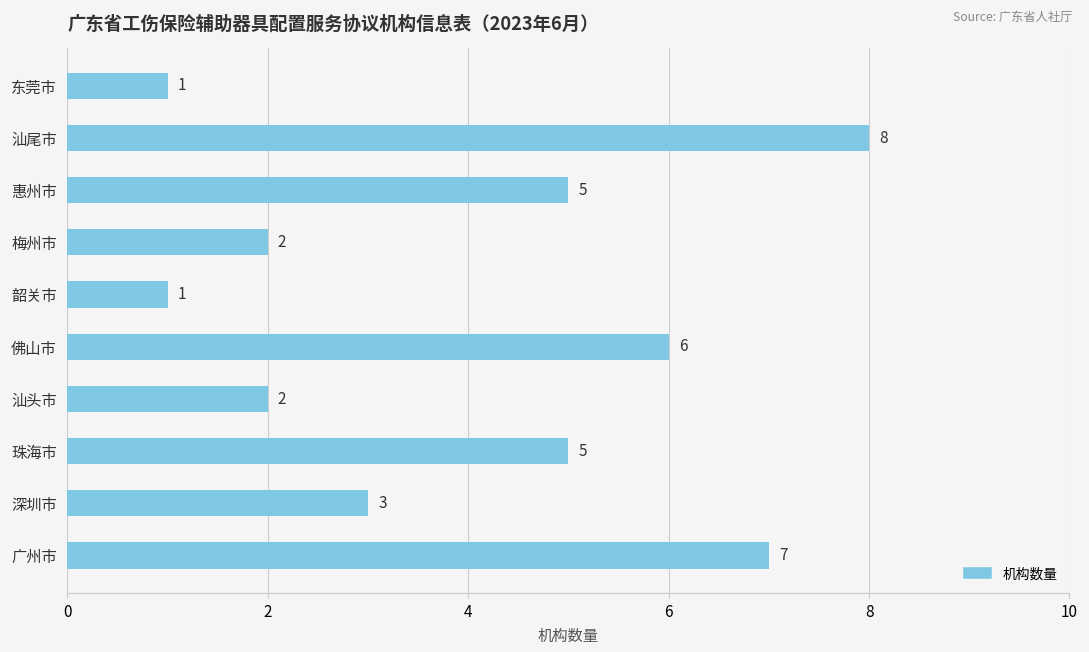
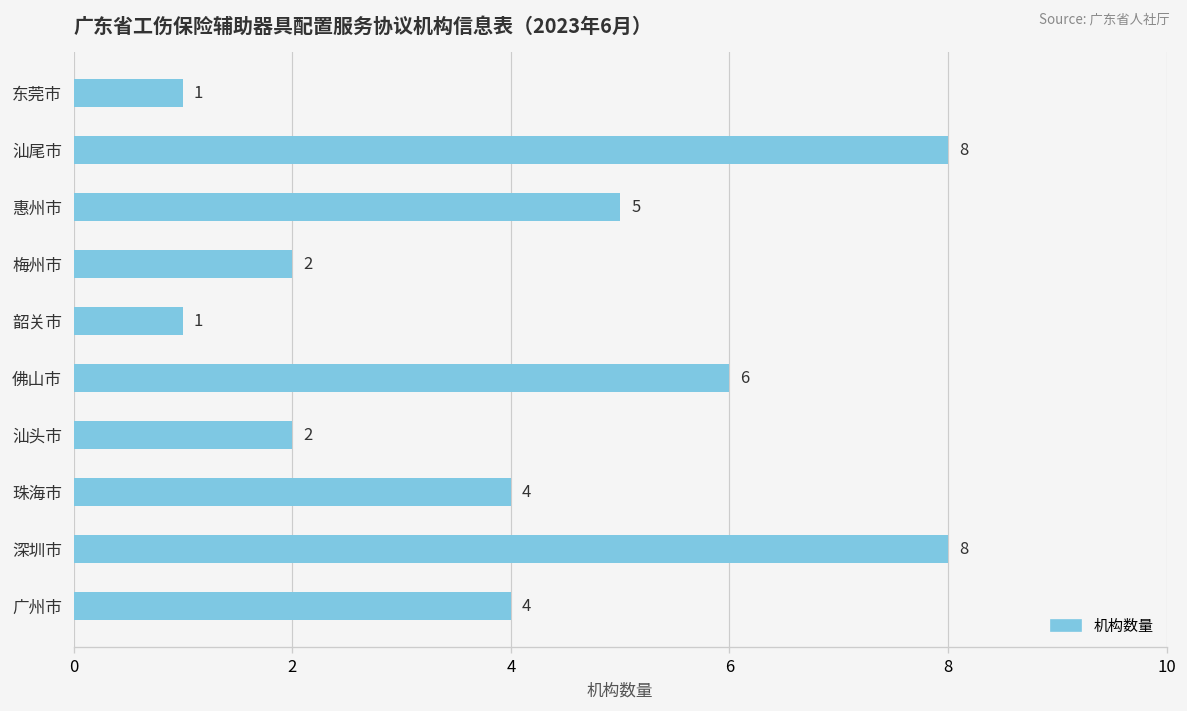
珠海市: 5 -> 4
深圳市: 3 -> 8
广州市: 7 -> 4
